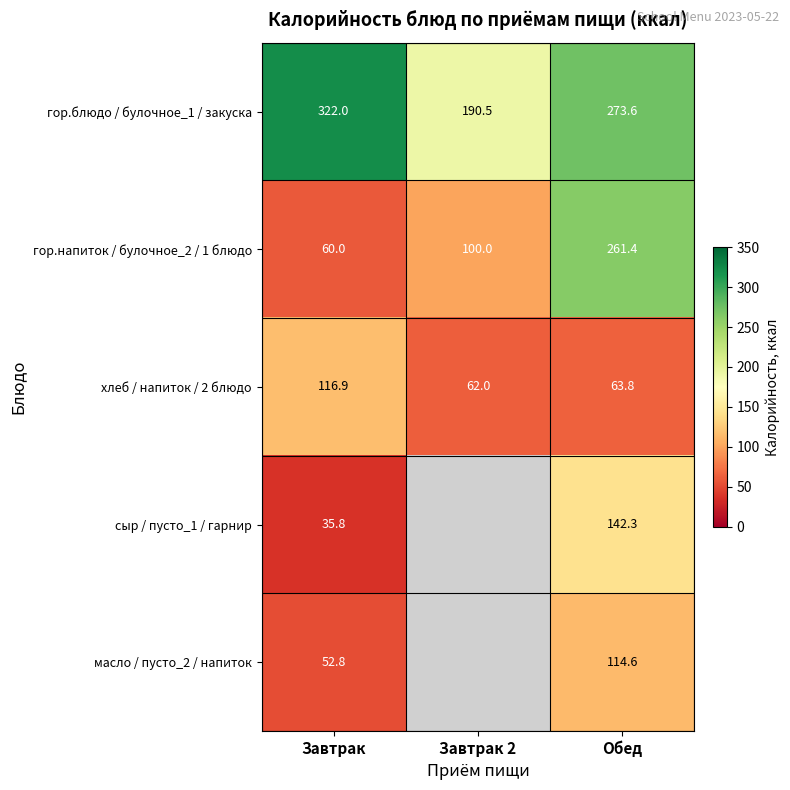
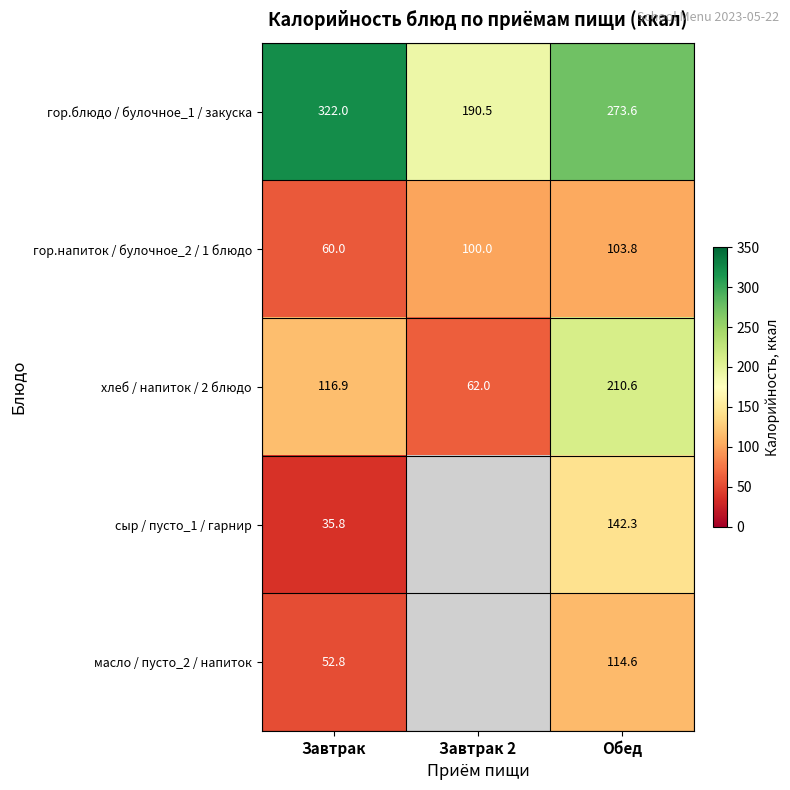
гор.напиток / булочное_2 / 1 блюдо, Обед: 261.4 -> 103.8
хлеб / напиток / 2 блюдо, Обед: 63.8 -> 210.6
